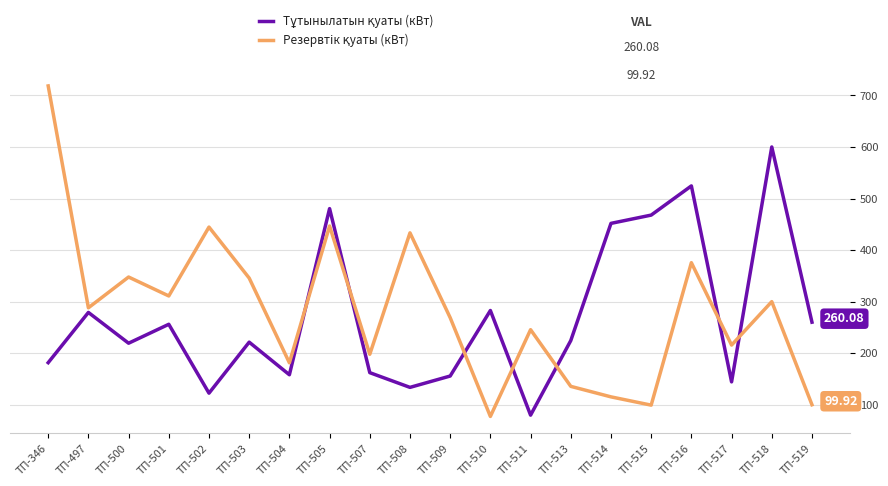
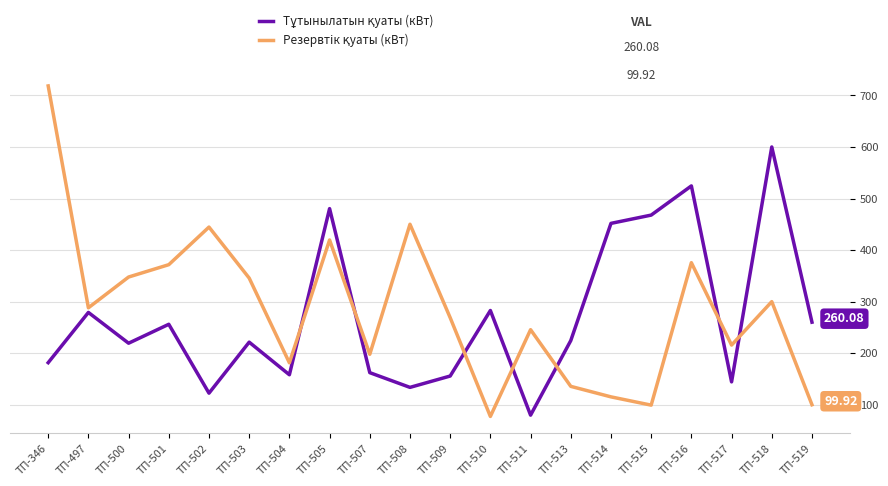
Резервтік қуаты (кВт), ТП-501: 310 -> 370
Резервтік қуаты (кВт), ТП-505: 450 -> 420
Резервтік қуаты (кВт), ТП-508: 430 -> 450
